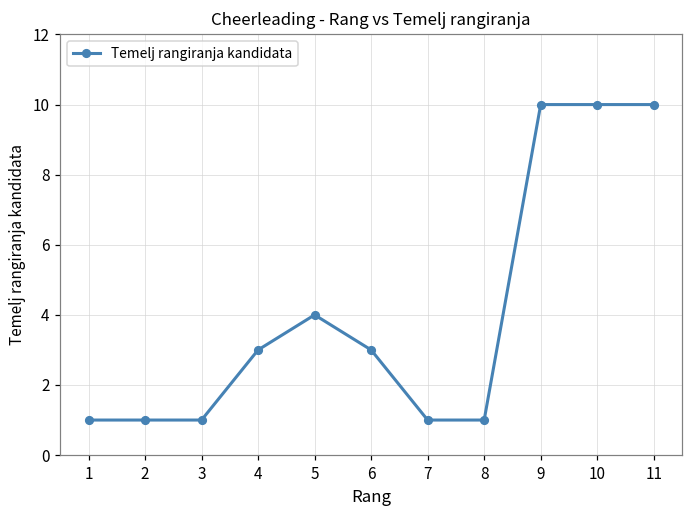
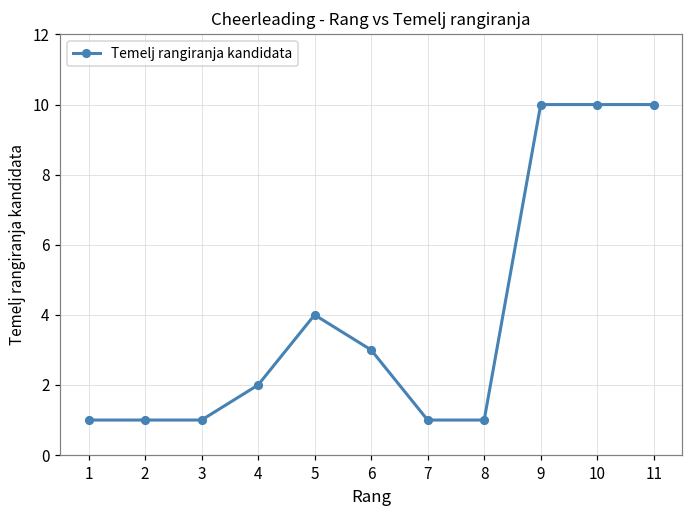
4: 3 -> 2
